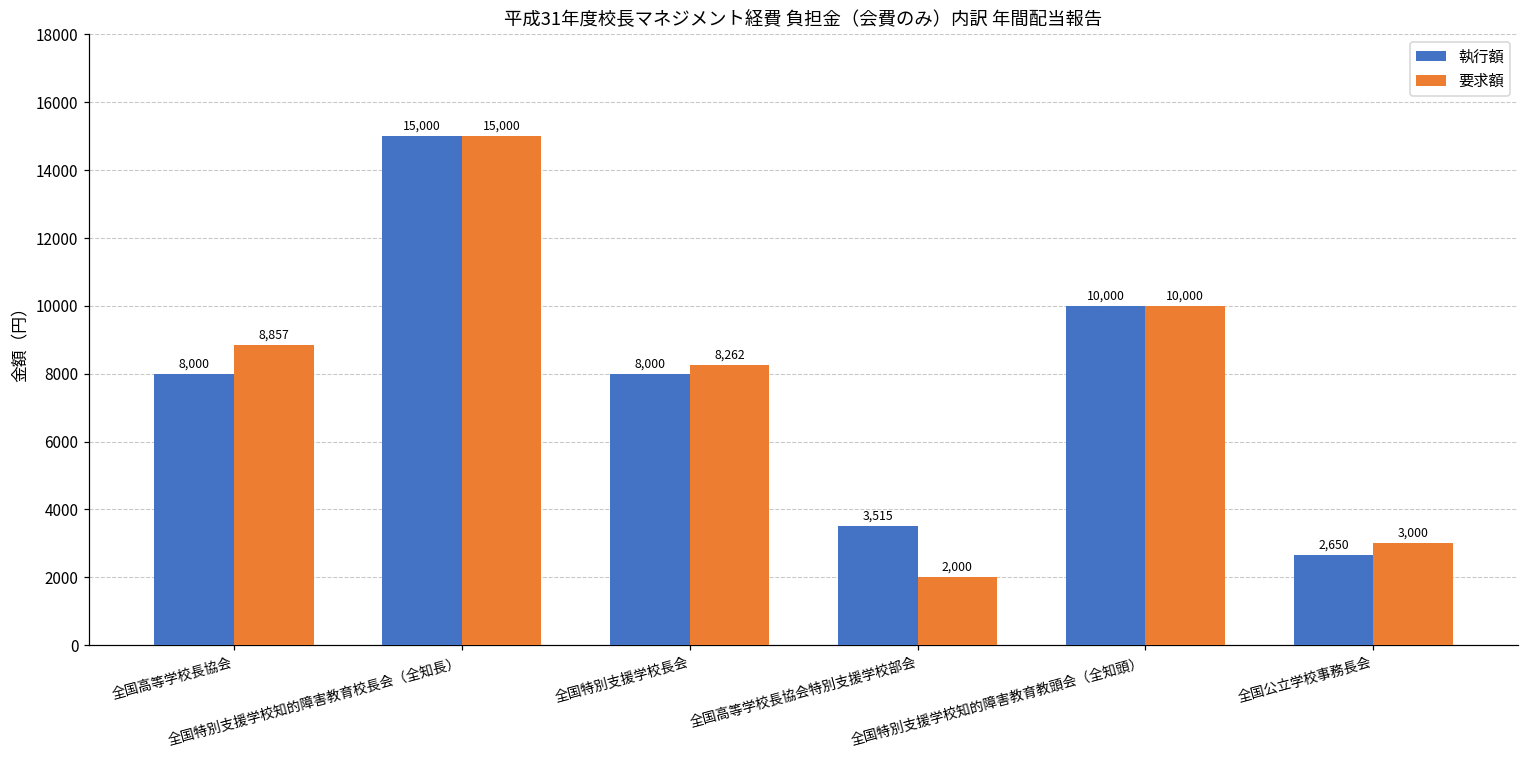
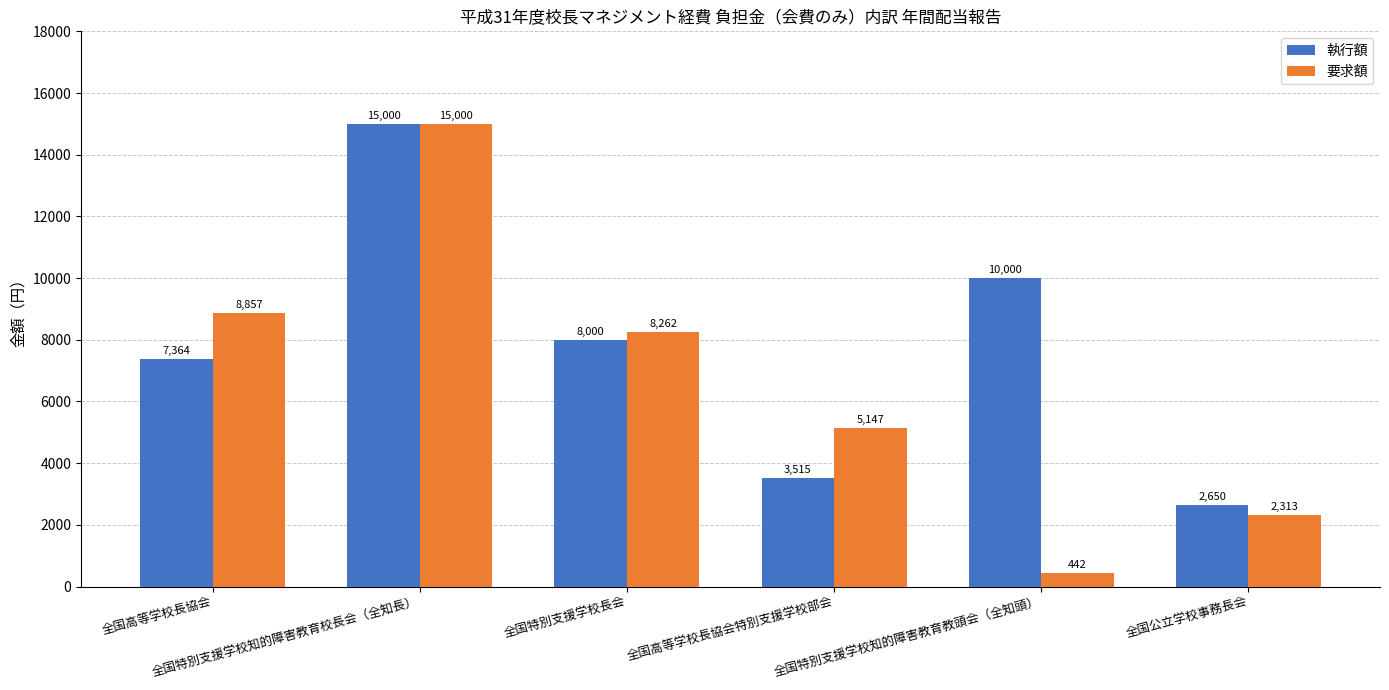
執行額, 全国高等学校長協会: 8,000 -> 7,364
要求額, 全国高等学校長協会特別支援学校部会: 2,000 -> 5,147
要求額, 全国特別支援学校知的障害教育教頭会（全知頭）: 10,000 -> 442
要求額, 全国公立学校事務長会: 3,000 -> 2,313
